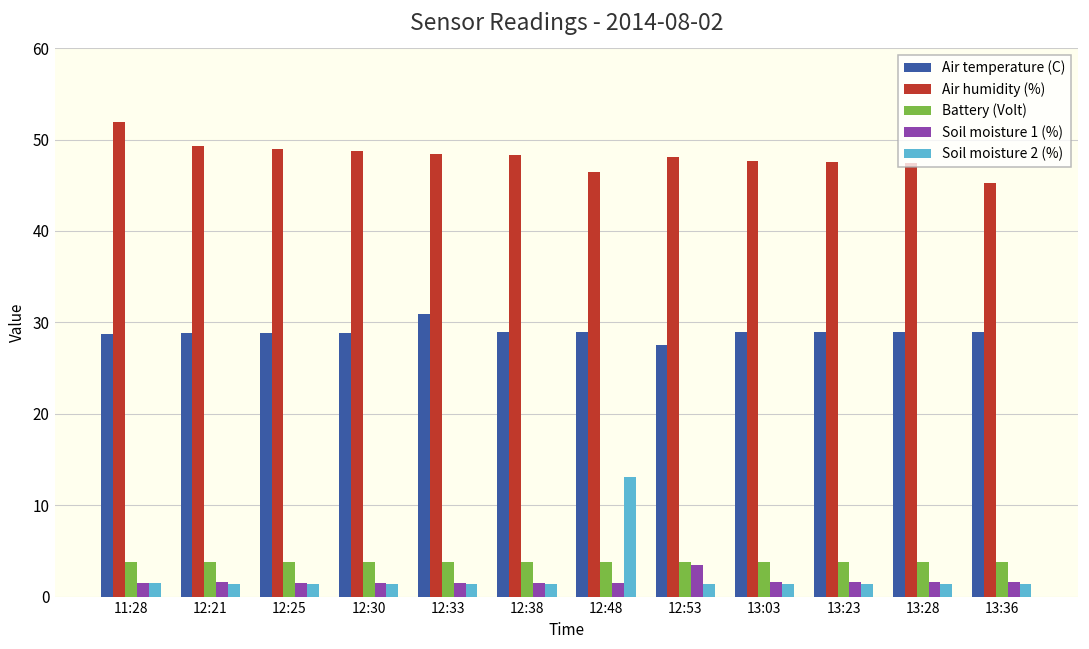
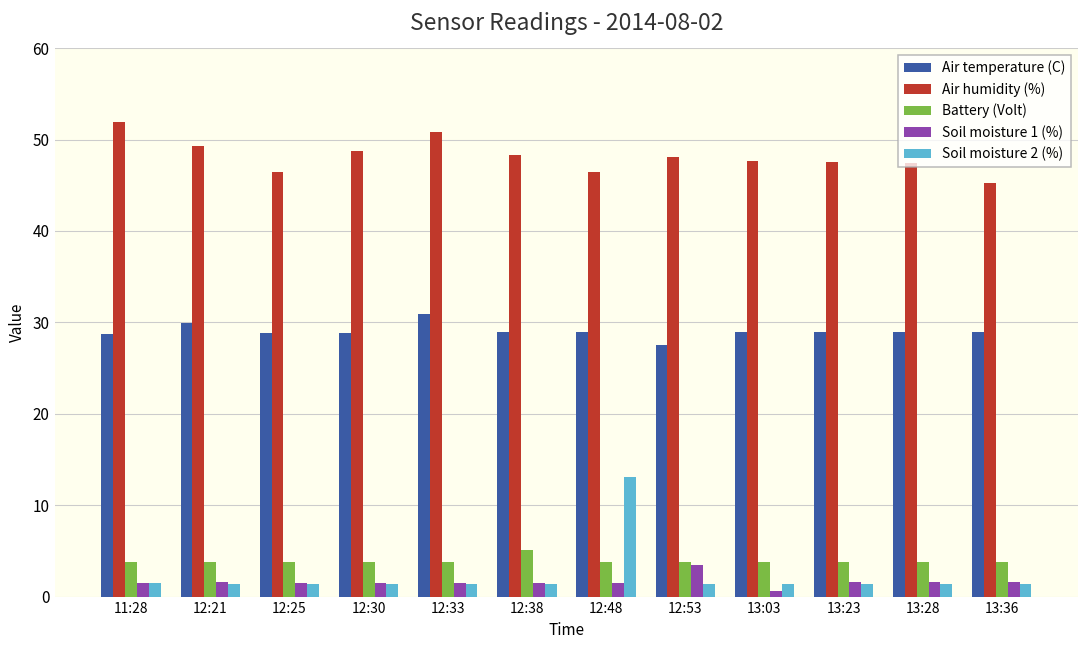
Air temperature (C), 12:21: 29 -> 30
Air humidity (%), 12:25: 49 -> 46
Air humidity (%), 12:33: 48 -> 51
Battery (Volt), 12:38: 4 -> 5
Soil moisture 1 (%), 13:03: 2 -> 1
